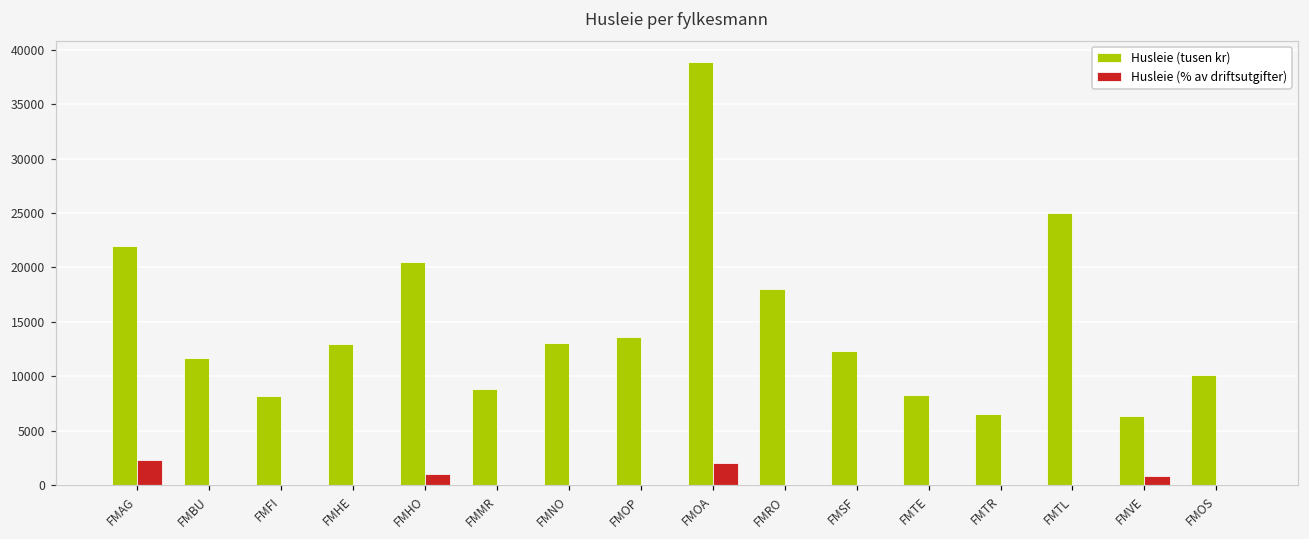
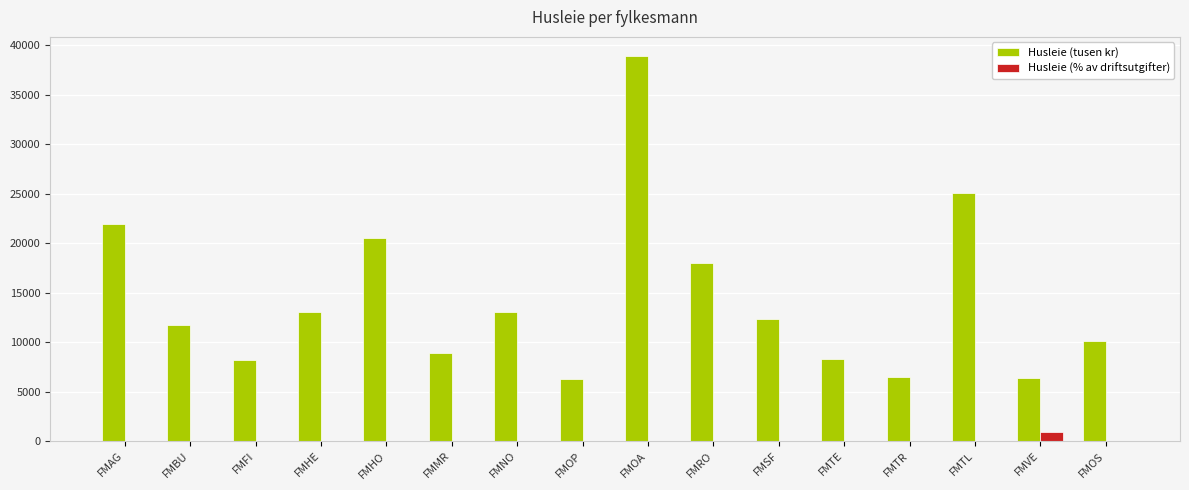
Husleie (% av driftsutgifter), FMAG: 2000 -> 0
Husleie (% av driftsutgifter), FMHO: 1000 -> 0
Husleie (tusen kr), FMOP: 14000 -> 6000
Husleie (% av driftsutgifter), FMOA: 2000 -> 0
